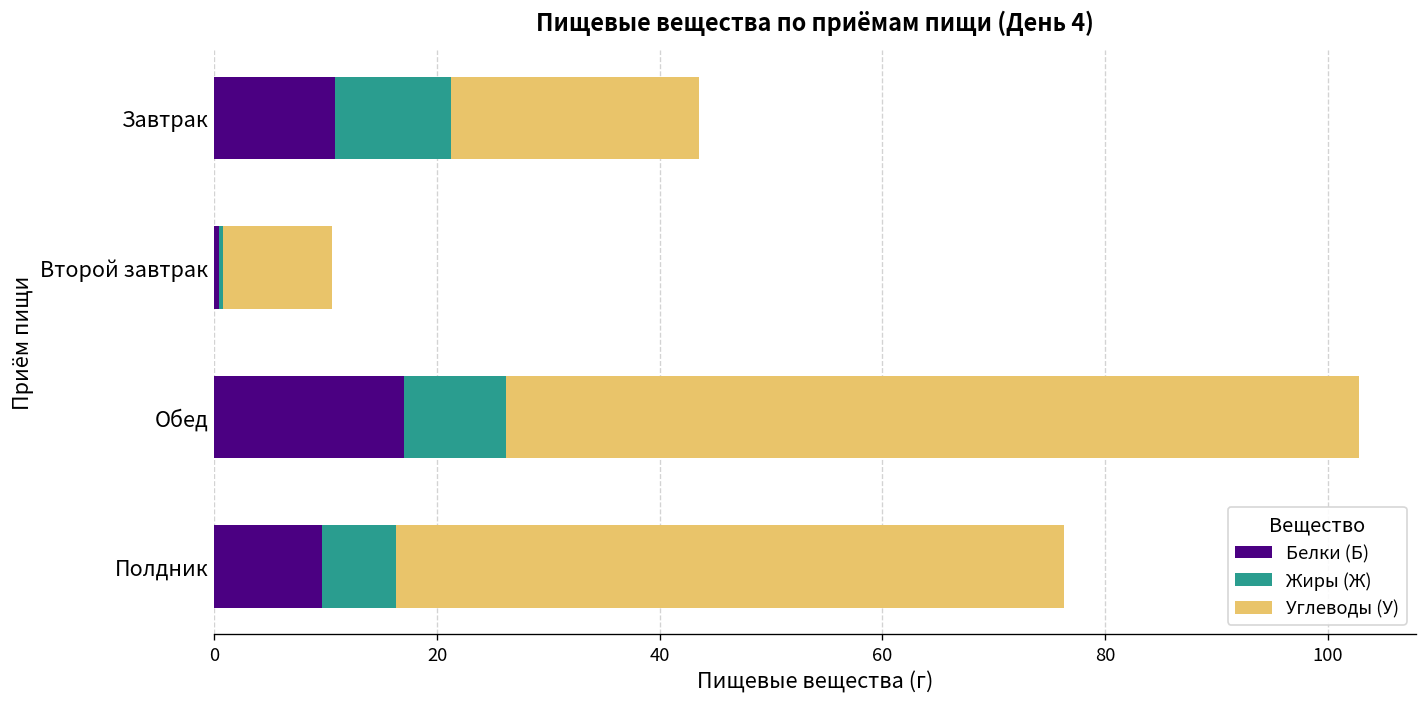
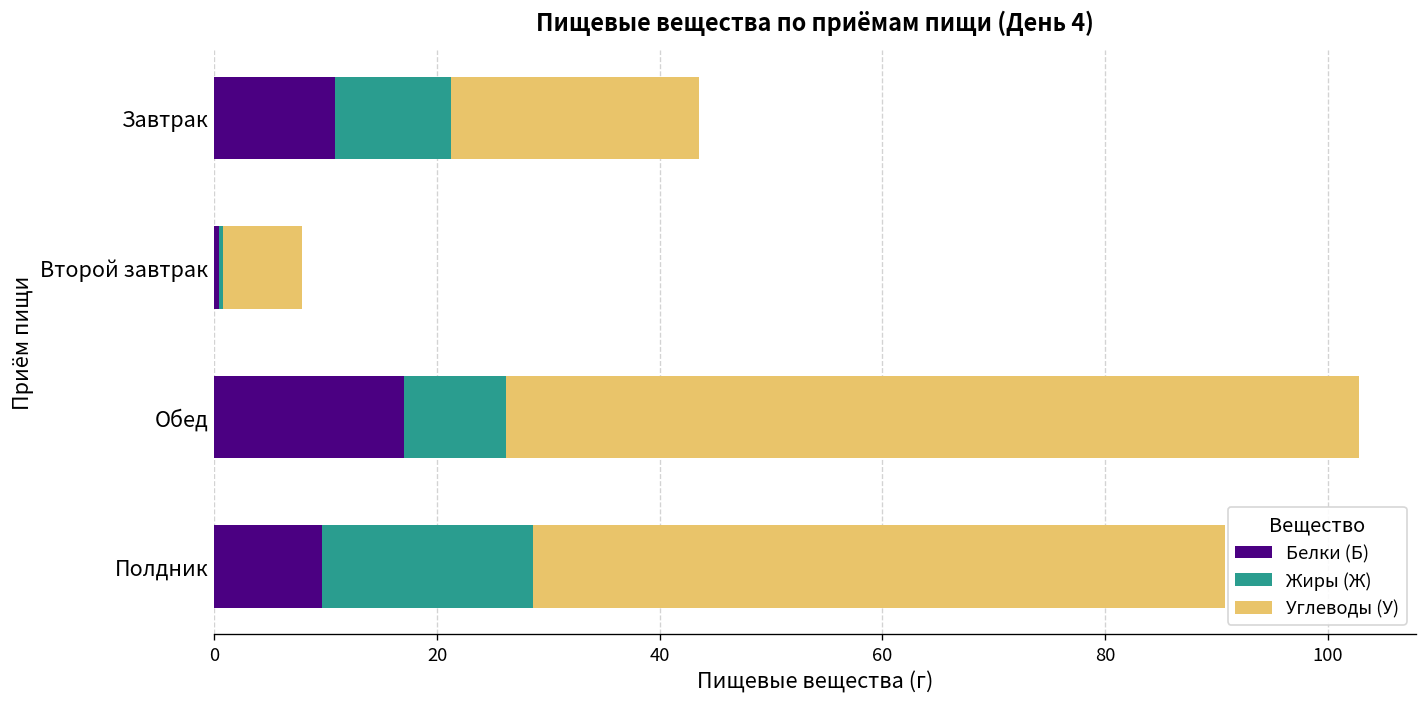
Углеводы (У), Второй завтрак: 10 -> 7
Жиры (Ж), Полдник: 7 -> 19
Углеводы (У), Полдник: 60 -> 62
